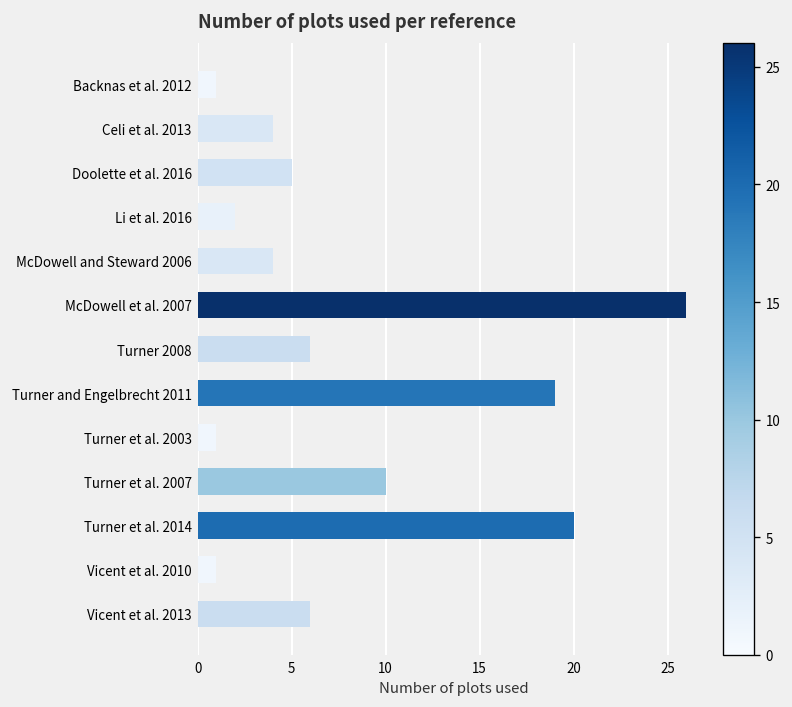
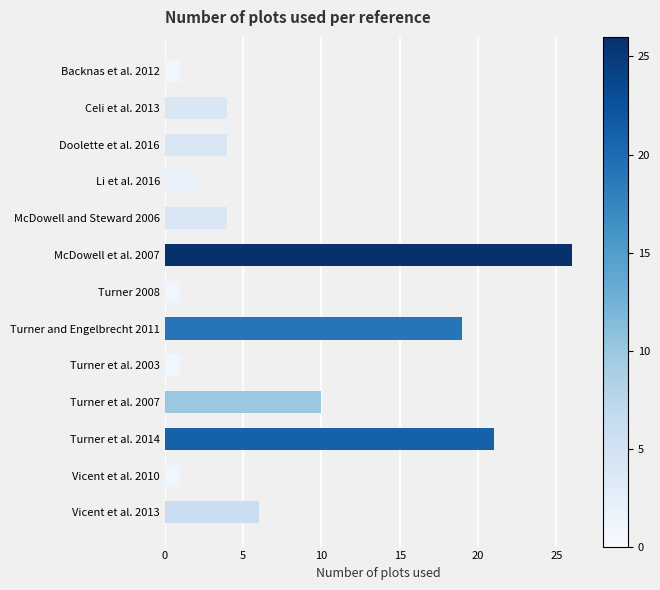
Doolette et al. 2016: 5 -> 4
Turner 2008: 6 -> 1
Turner et al. 2014: 20 -> 21
